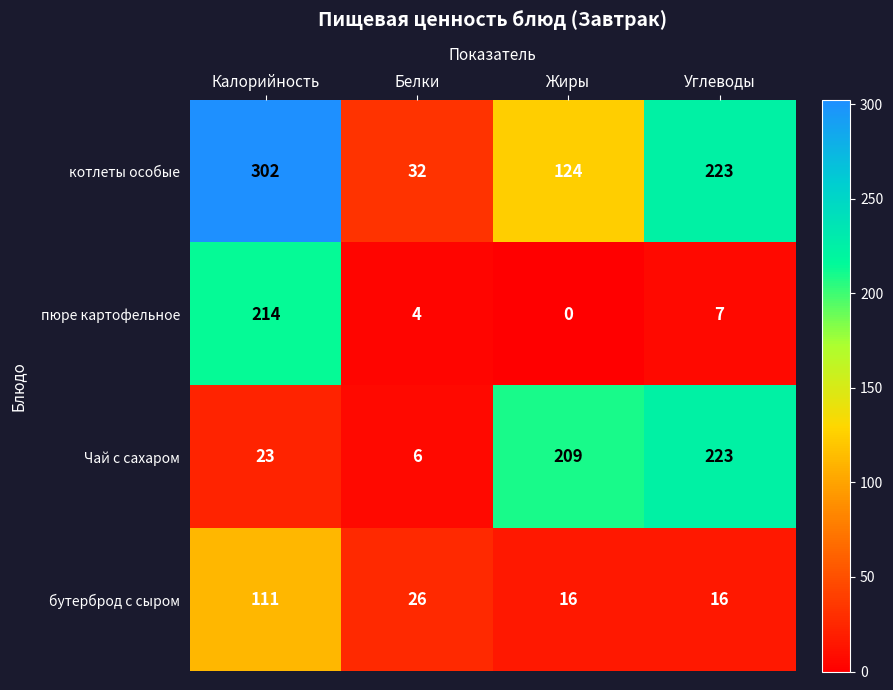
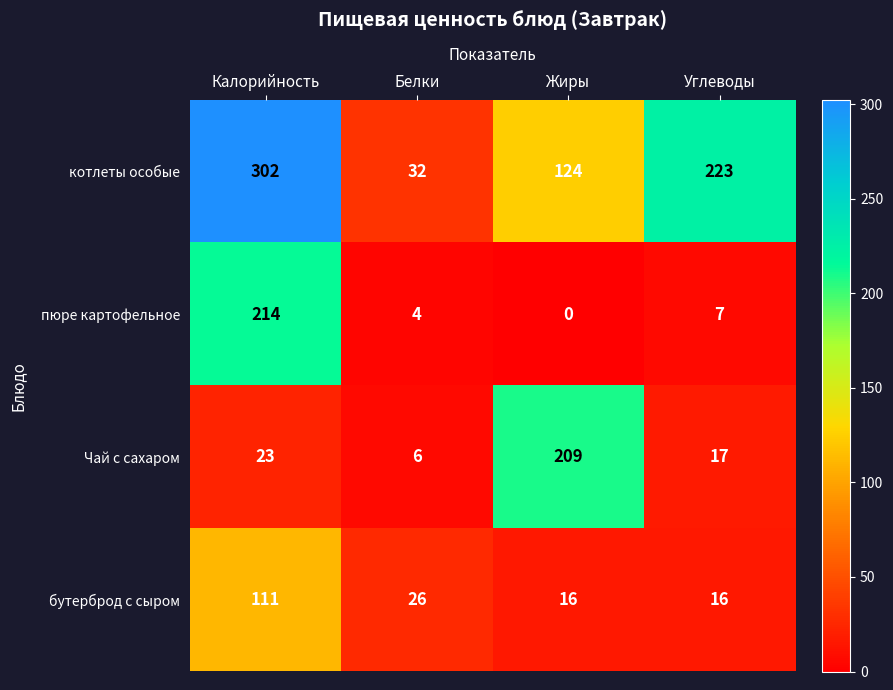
Чай с сахаром, Углеводы: 223 -> 17
